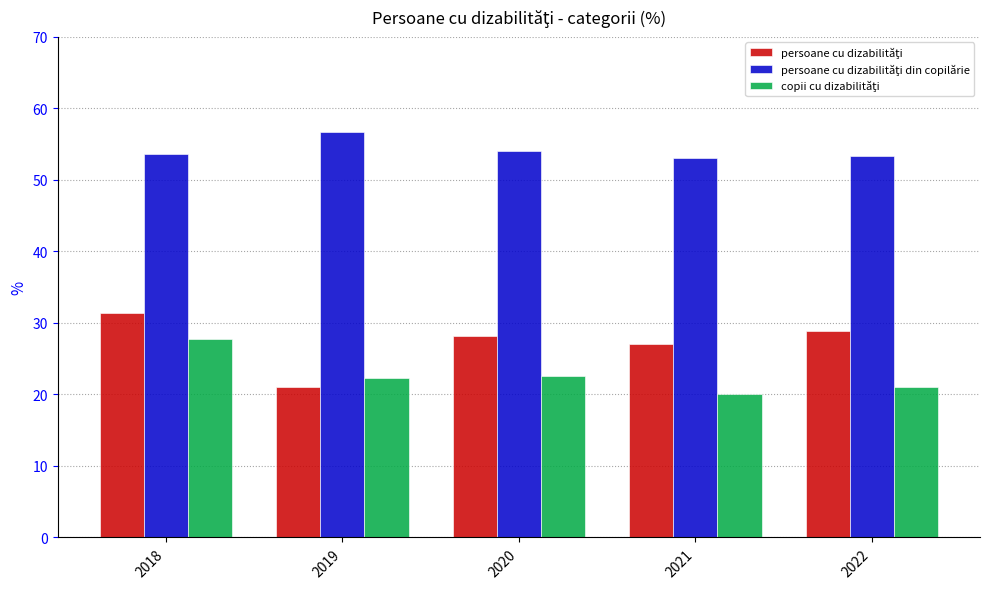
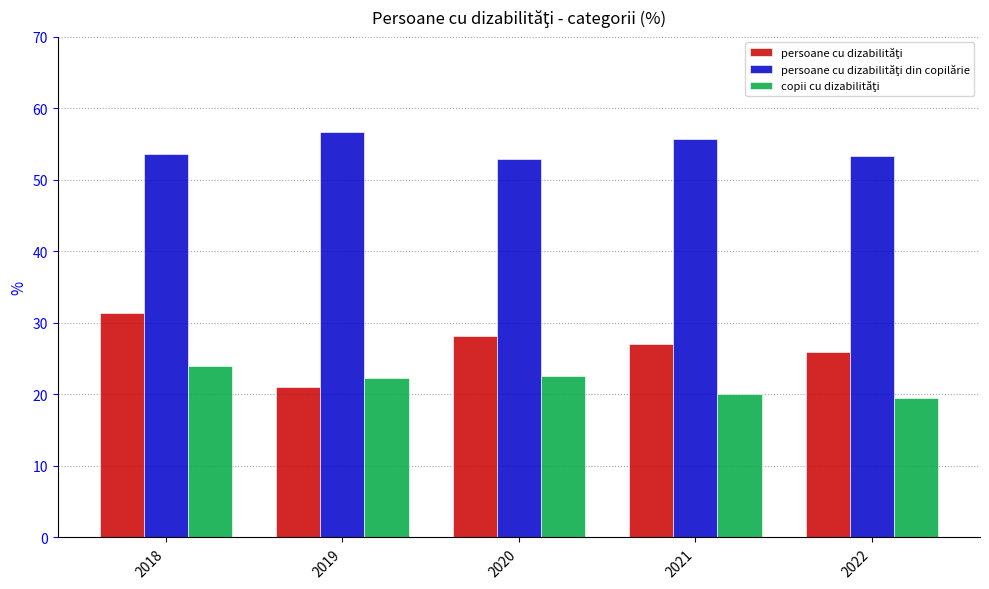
copii cu dizabilităţi, 2018: 28 -> 24
persoane cu dizabilităţi din copilărie, 2020: 54 -> 53
persoane cu dizabilităţi din copilărie, 2021: 53 -> 56
persoane cu dizabilităţi, 2022: 29 -> 26
copii cu dizabilităţi, 2022: 21 -> 20
